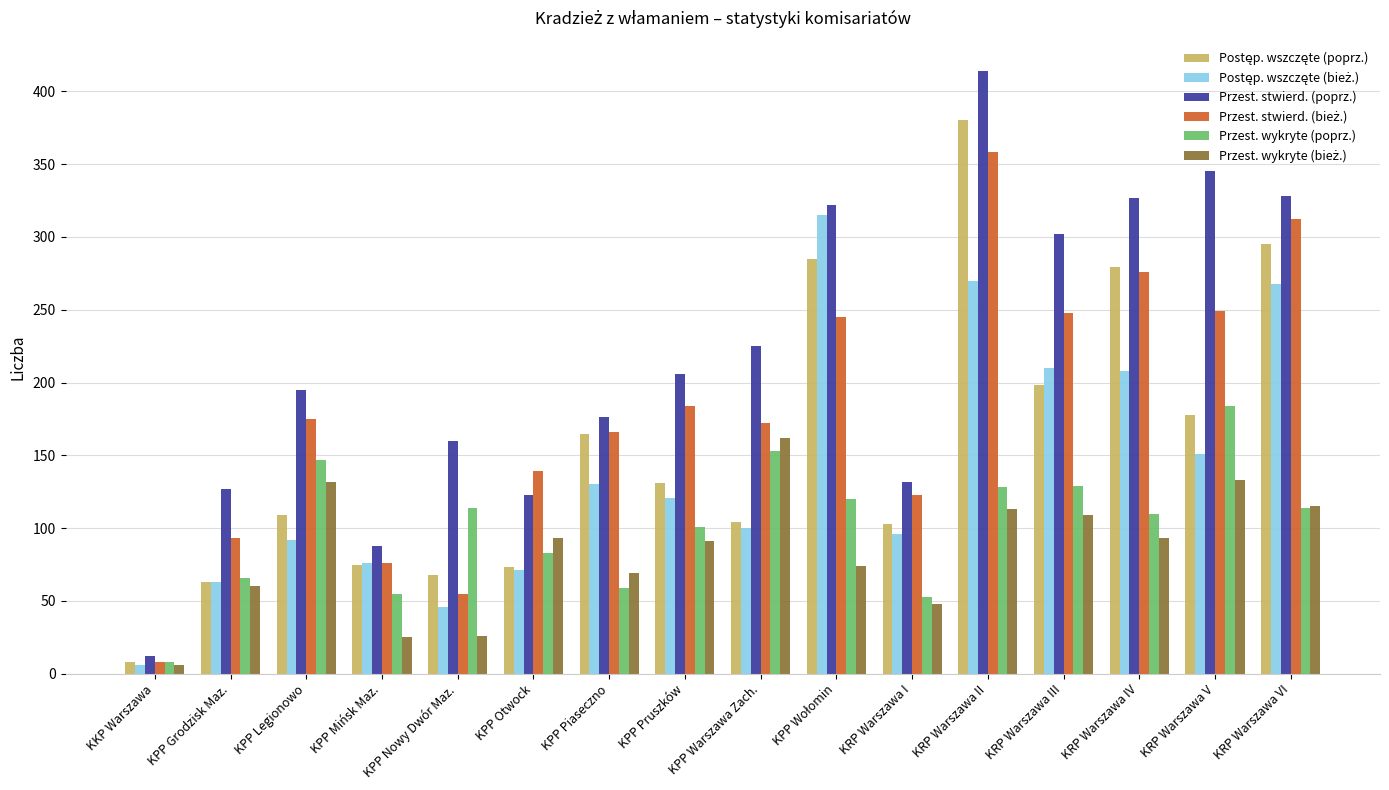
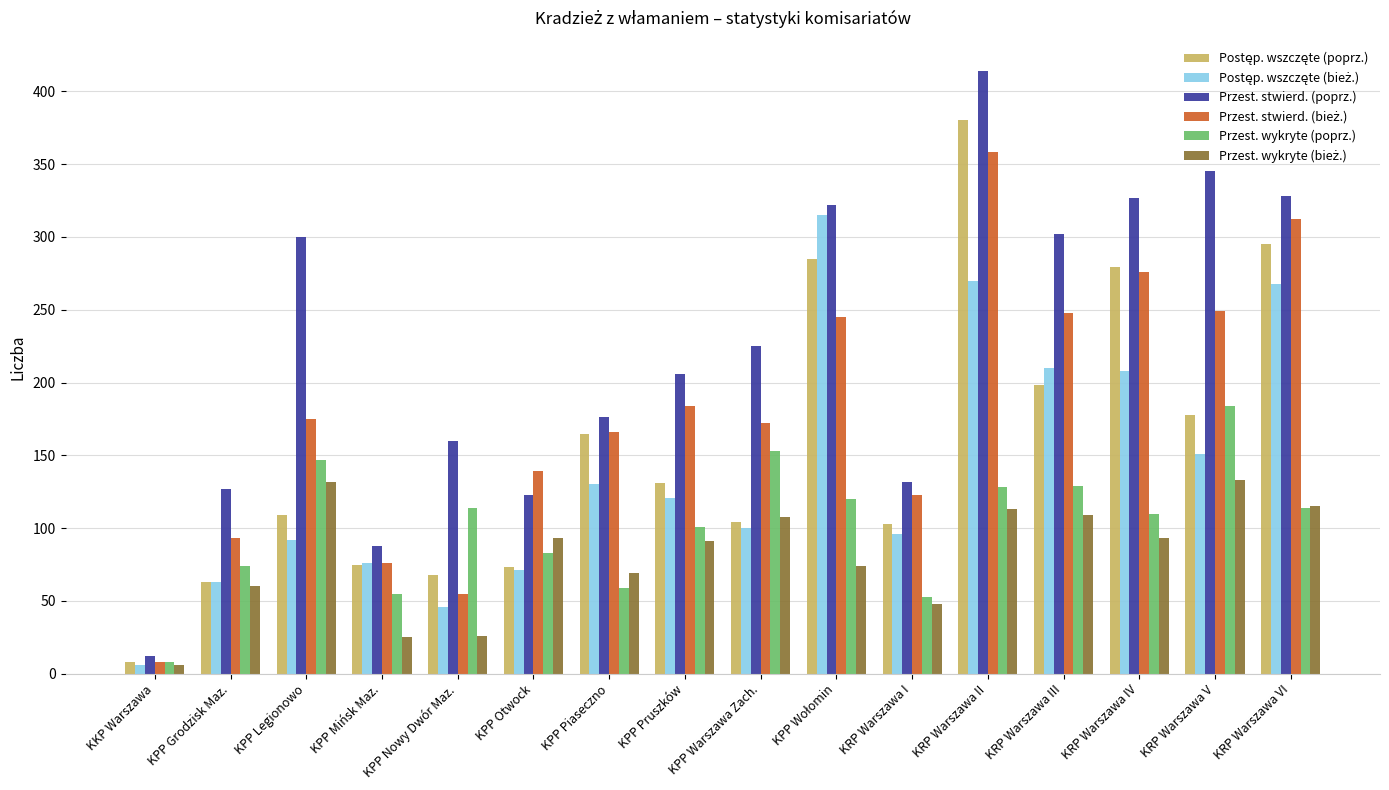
Przest. wykryte (poprz.), KPP Grodzisk Maz.: 66 -> 74
Przest. stwierd. (poprz.), KPP Legionowo: 195 -> 300
Przest. wykryte (bież.), KPP Warszawa Zach.: 162 -> 108
